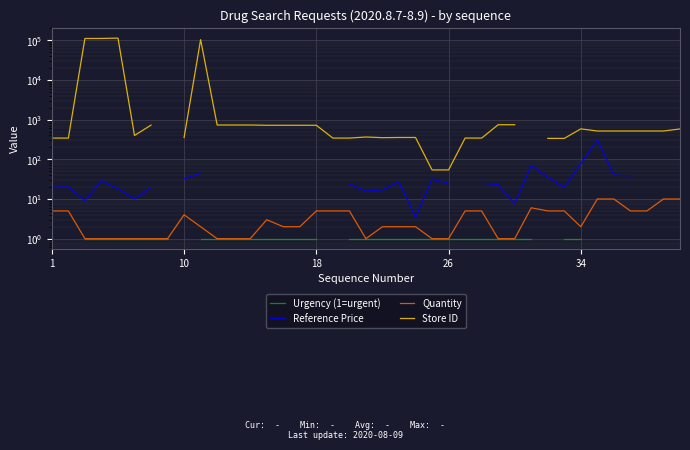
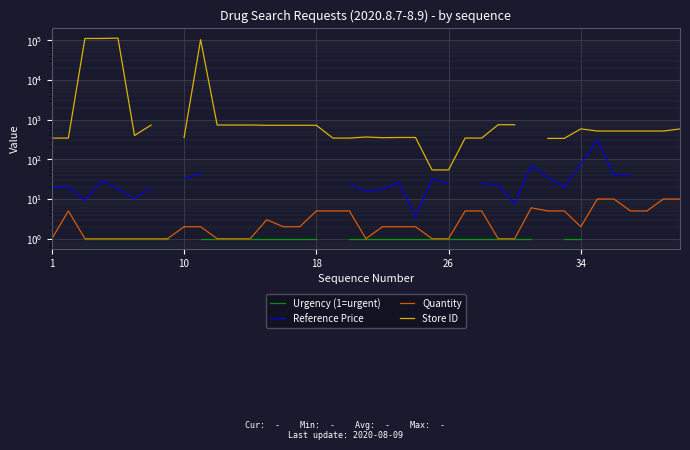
Quantity, 1: 5 -> 1
Quantity, 10: 4 -> 2
